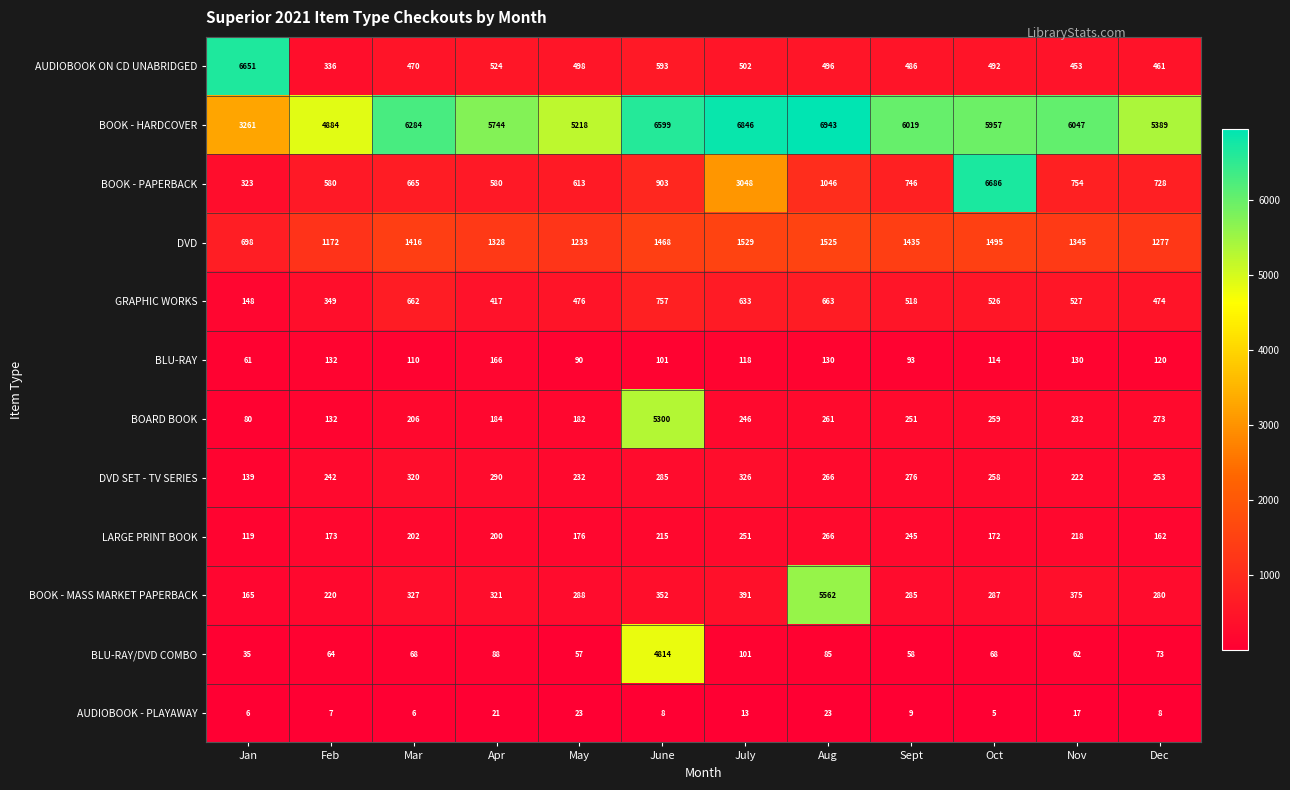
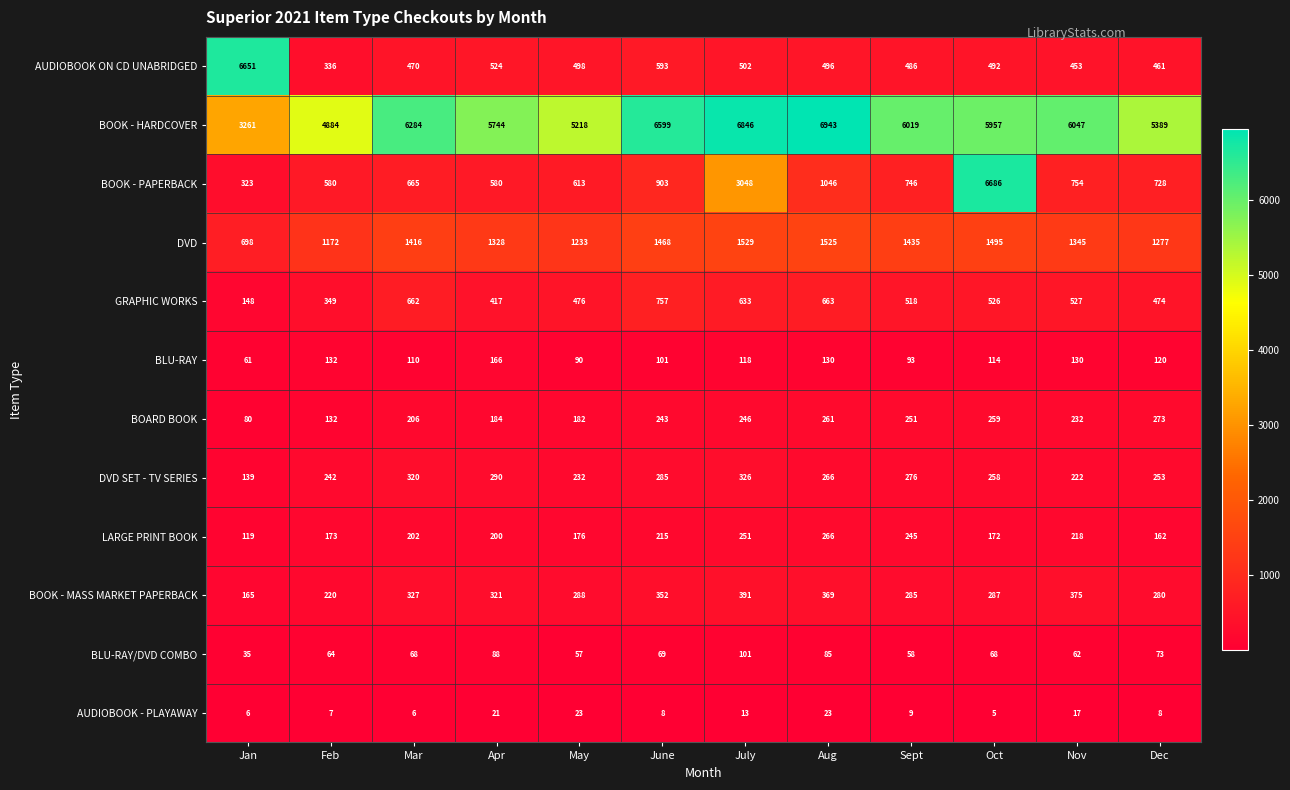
BOARD BOOK, June: 5300 -> 243
BOOK - MASS MARKET PAPERBACK, Aug: 5562 -> 369
BLU-RAY/DVD COMBO, June: 4814 -> 69
